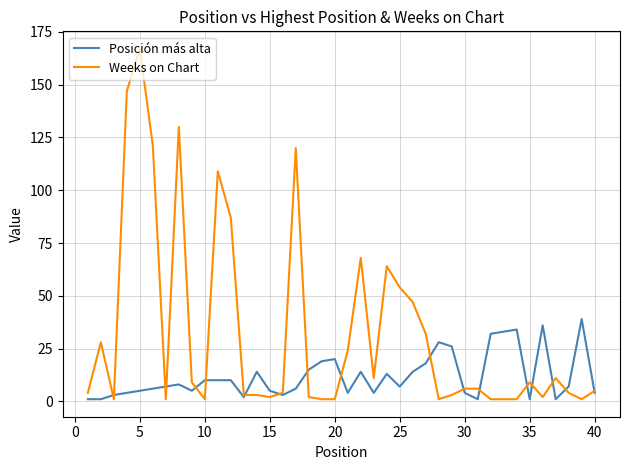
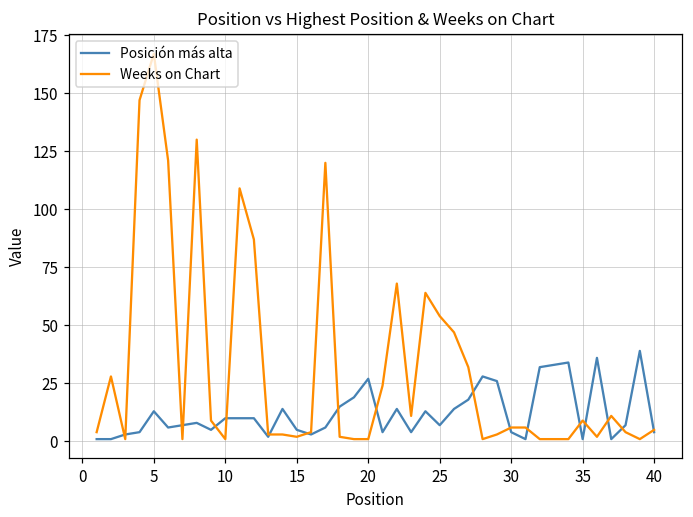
Posición más alta, 5: 5 -> 13
Posición más alta, 20: 20 -> 27
